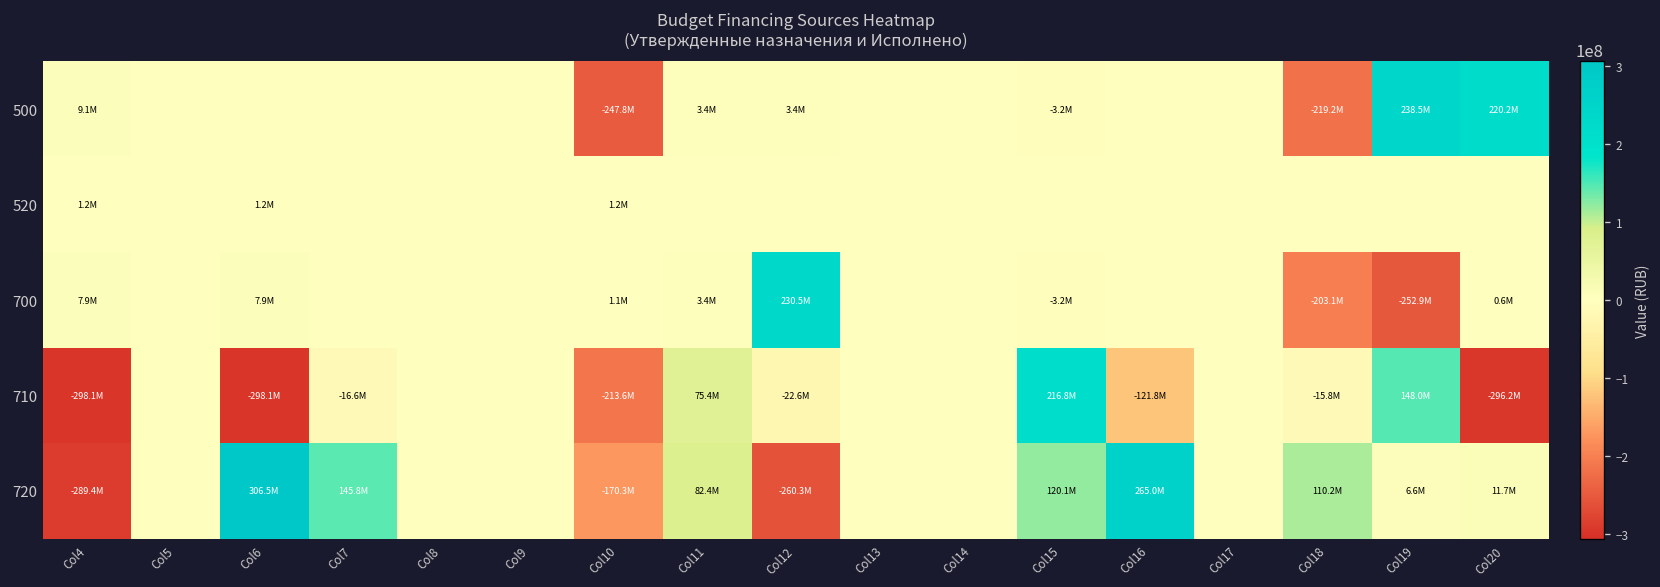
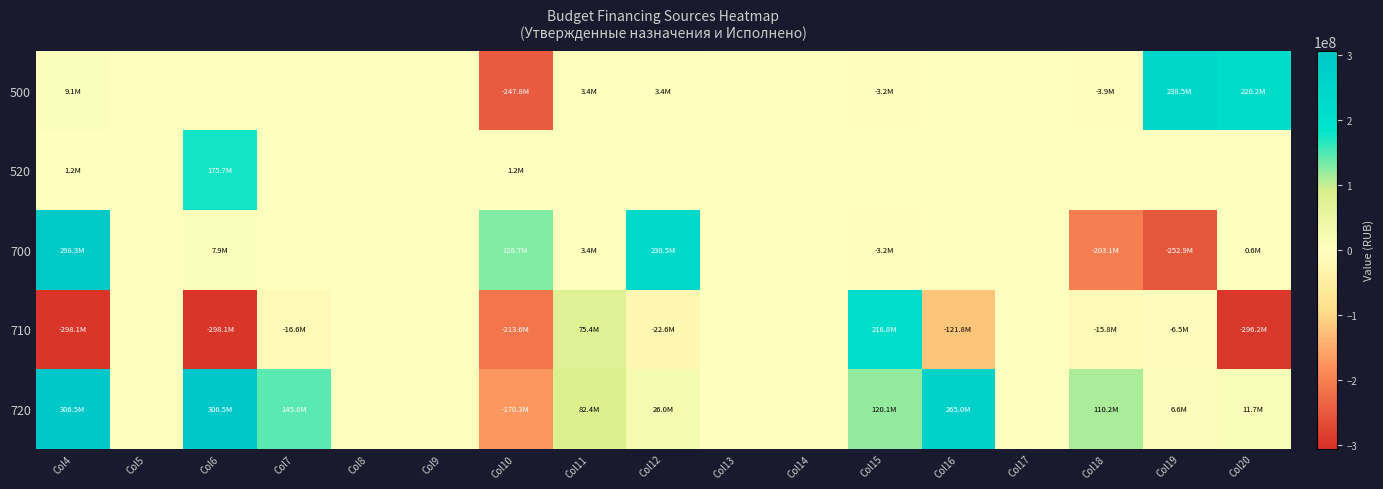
500, Col18: -219.2M -> -3.9M
520, Col6: 1.2M -> 175.7M
700, Col4: 7.9M -> 298.3M
700, Col10: 1.1M -> 128.7M
710, Col19: 148.0M -> -6.5M
720, Col4: -289.4M -> 306.5M
720, Col12: -260.3M -> 26.0M
